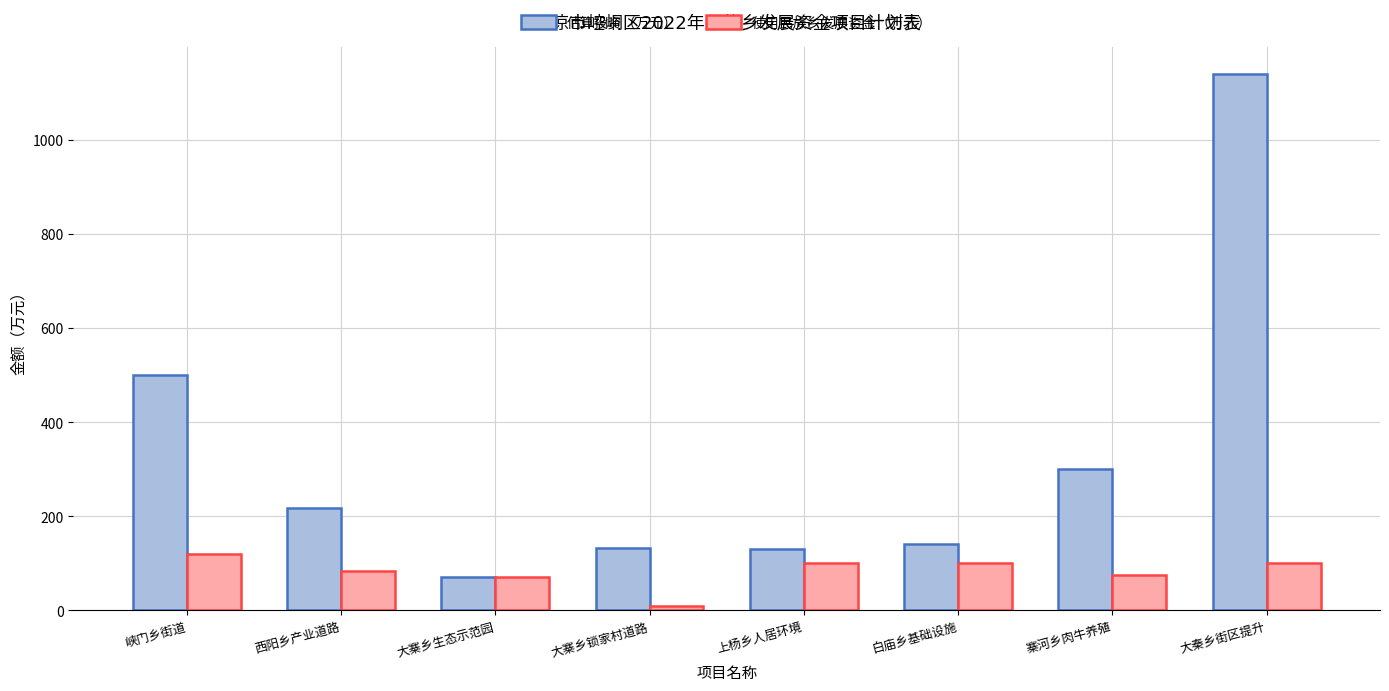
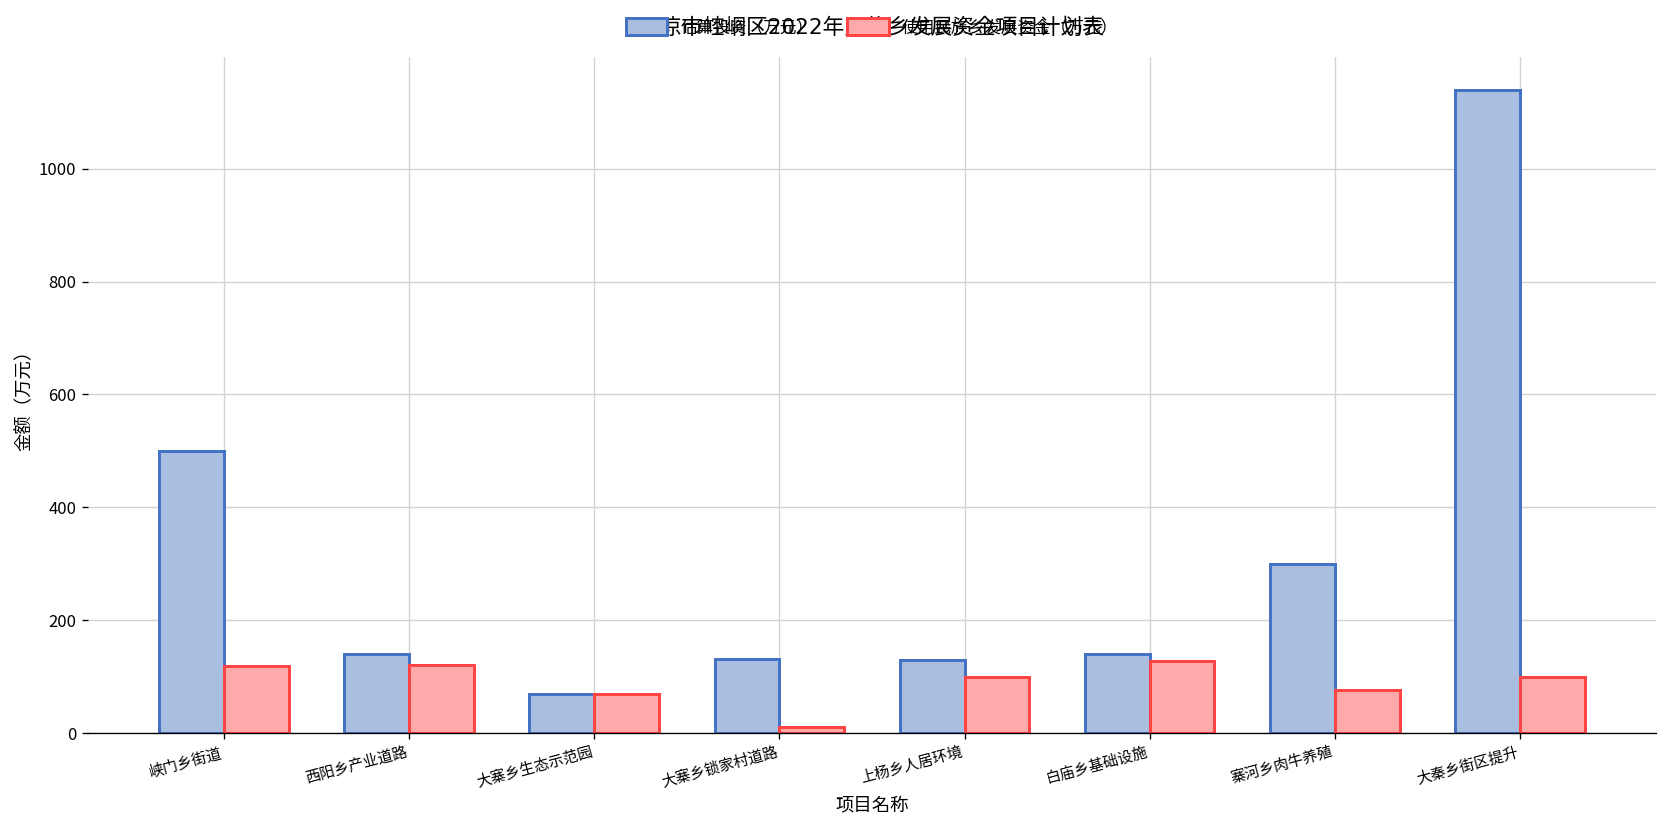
估算投资（万元）, 西阳乡产业道路: 220 -> 140
使用民族乡发展资金（万元）, 西阳乡产业道路: 80 -> 120
使用民族乡发展资金（万元）, 白庙乡基础设施: 100 -> 130
